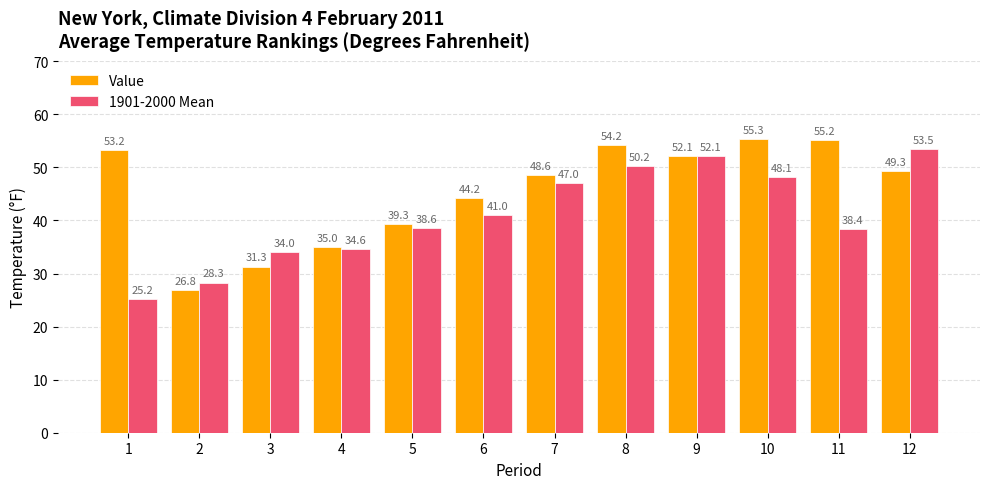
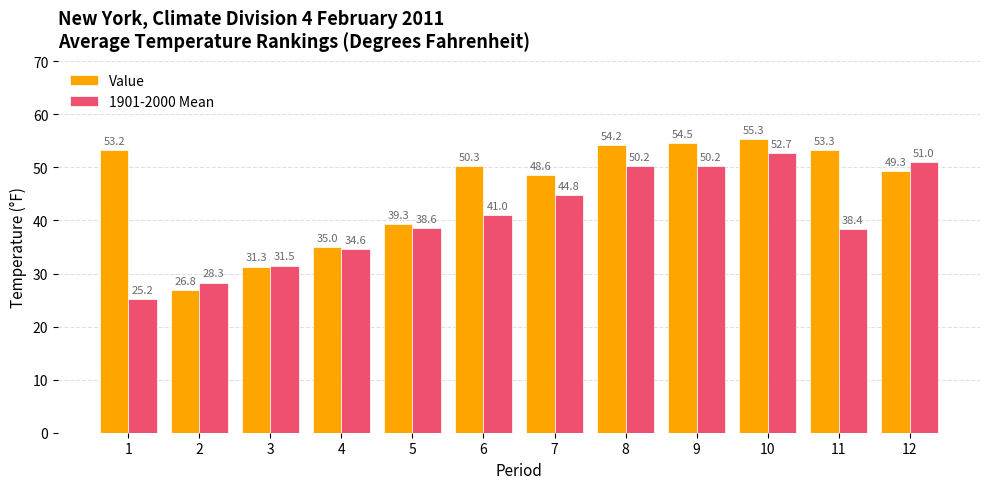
1901-2000 Mean, 3: 34.0 -> 31.5
Value, 6: 44.2 -> 50.3
1901-2000 Mean, 7: 47.0 -> 44.8
Value, 9: 52.1 -> 54.5
1901-2000 Mean, 9: 52.1 -> 50.2
1901-2000 Mean, 10: 48.1 -> 52.7
Value, 11: 55.2 -> 53.3
1901-2000 Mean, 12: 53.5 -> 51.0
